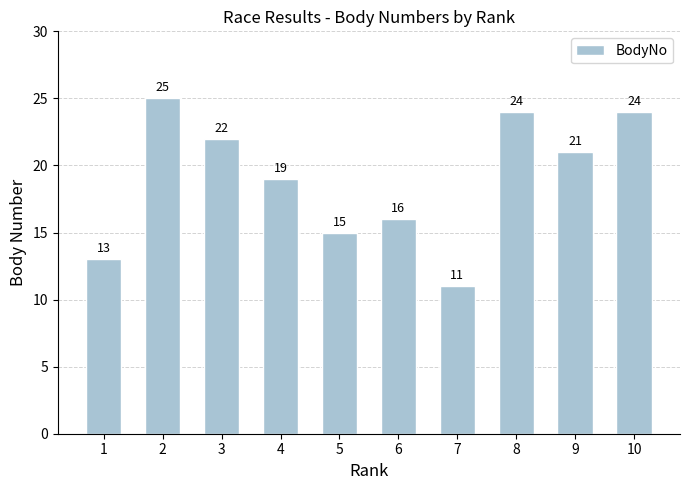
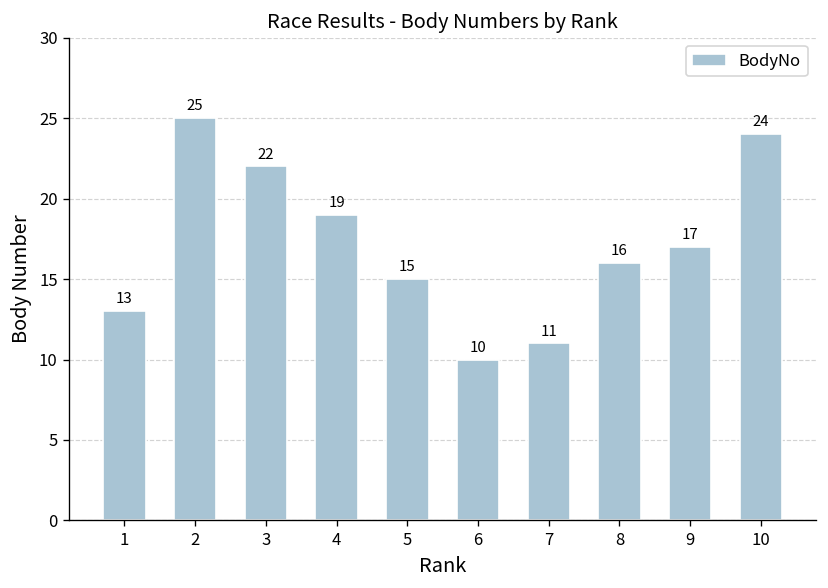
6: 16 -> 10
8: 24 -> 16
9: 21 -> 17
